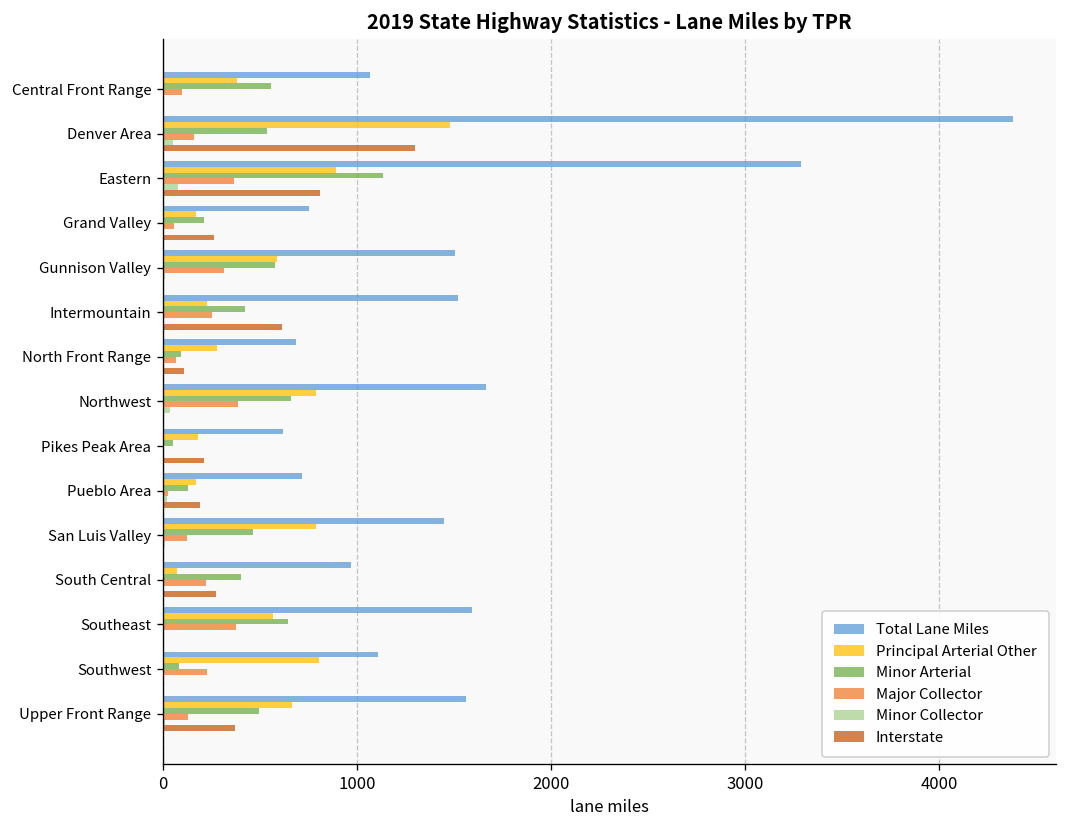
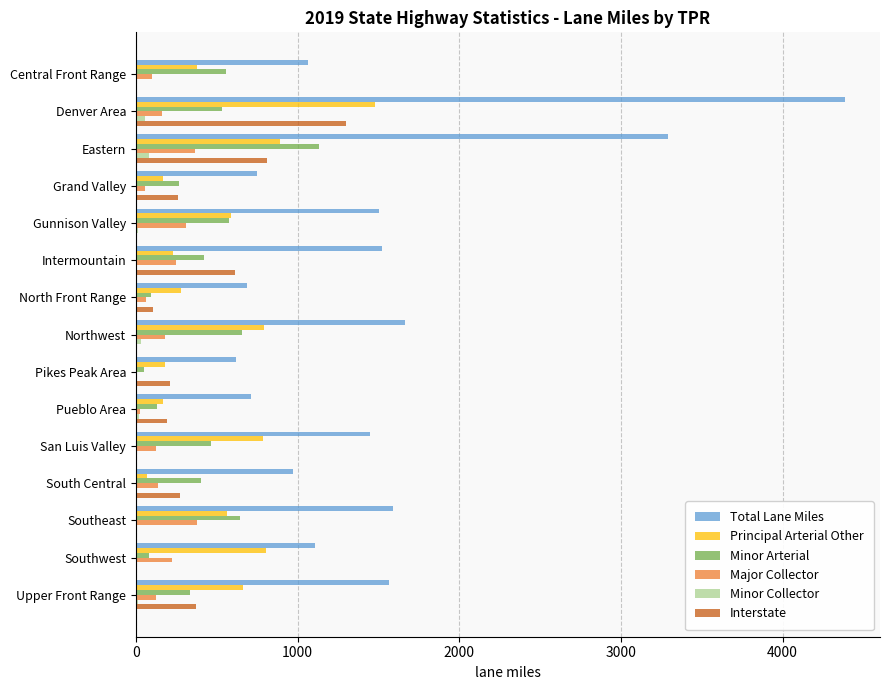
Minor Arterial, Grand Valley: 210 -> 270
Major Collector, Northwest: 390 -> 180
Major Collector, South Central: 220 -> 130
Minor Arterial, Upper Front Range: 500 -> 330
